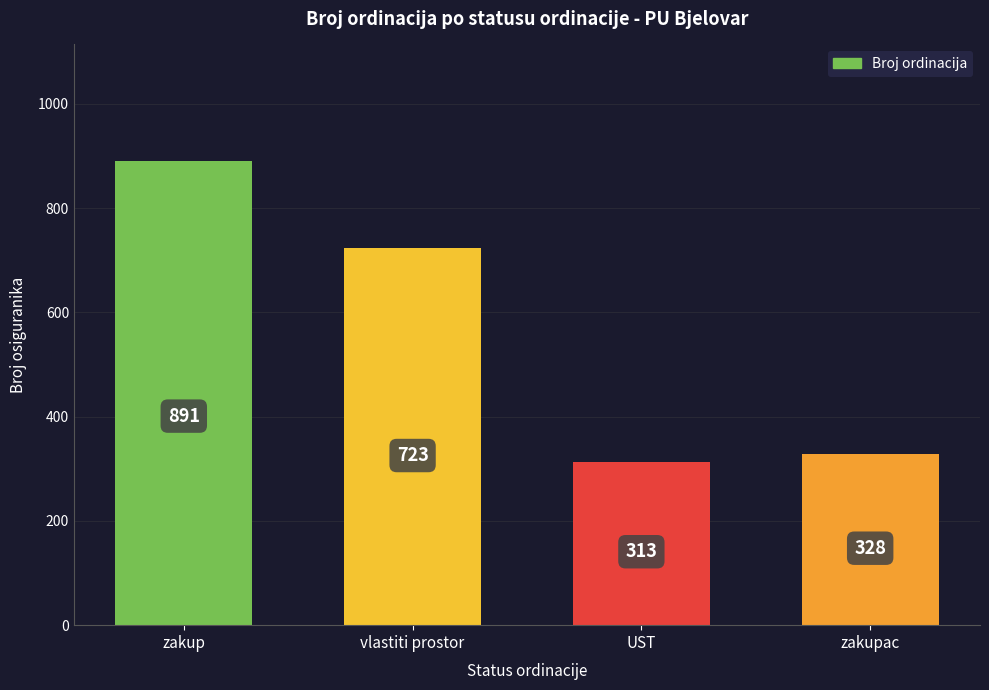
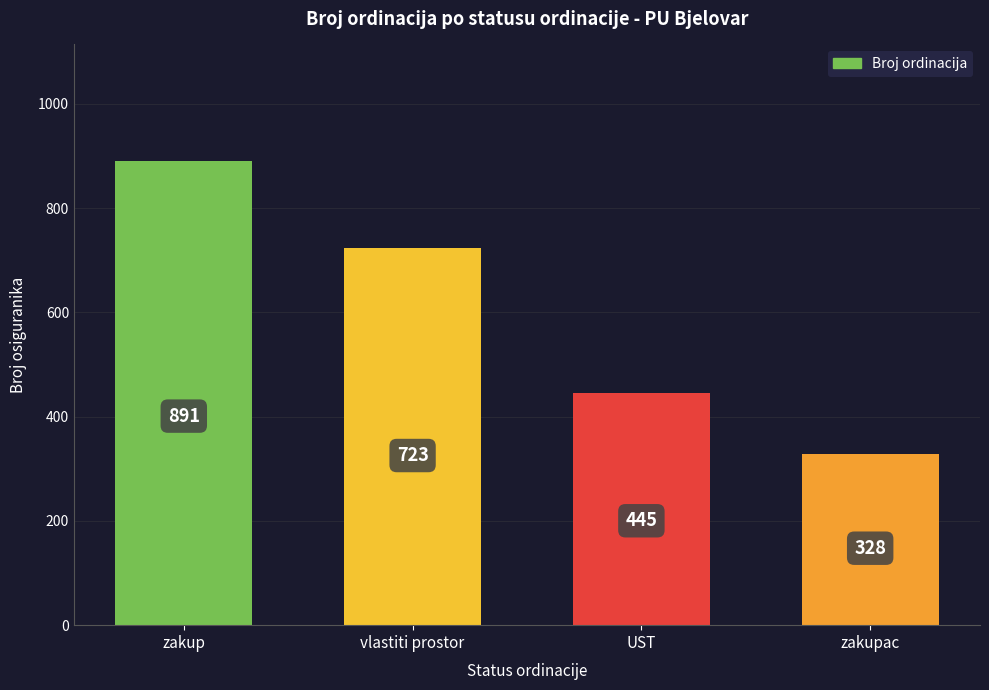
UST: 313 -> 445
